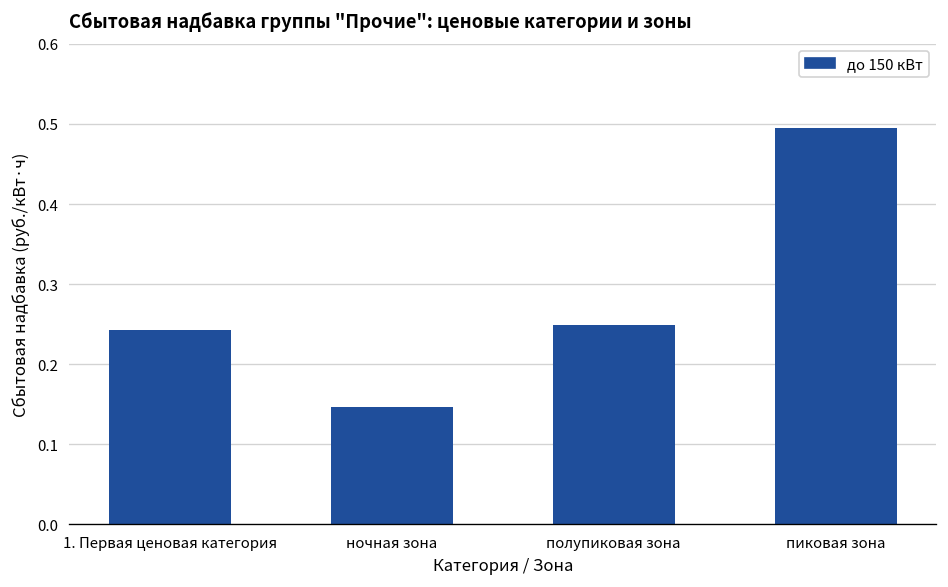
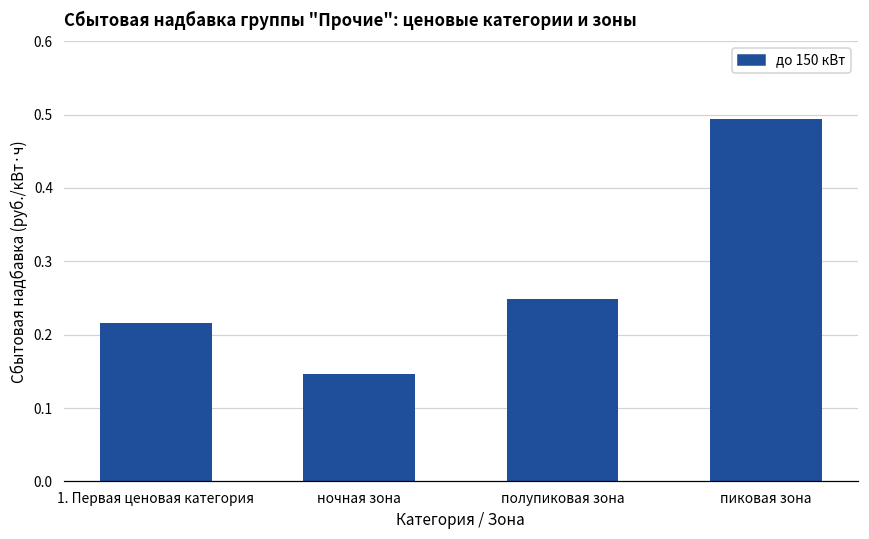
1. Первая ценовая категория: 0.24 -> 0.22
